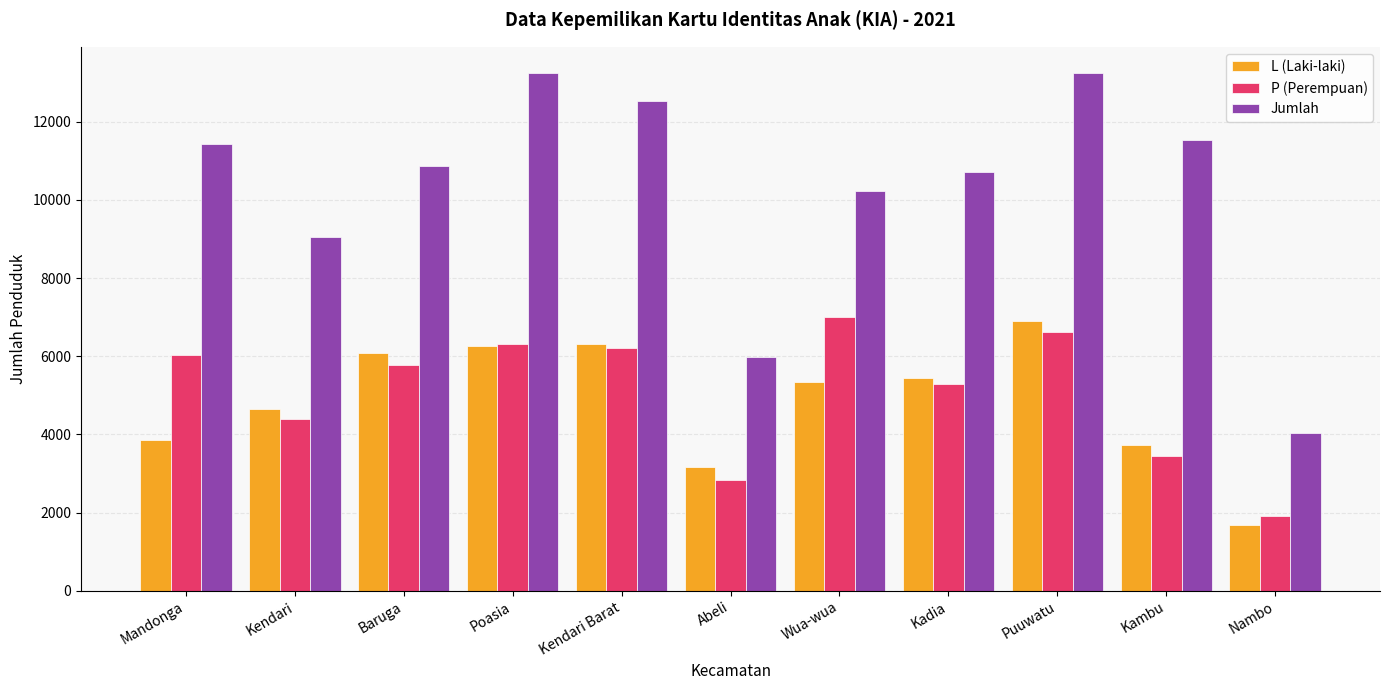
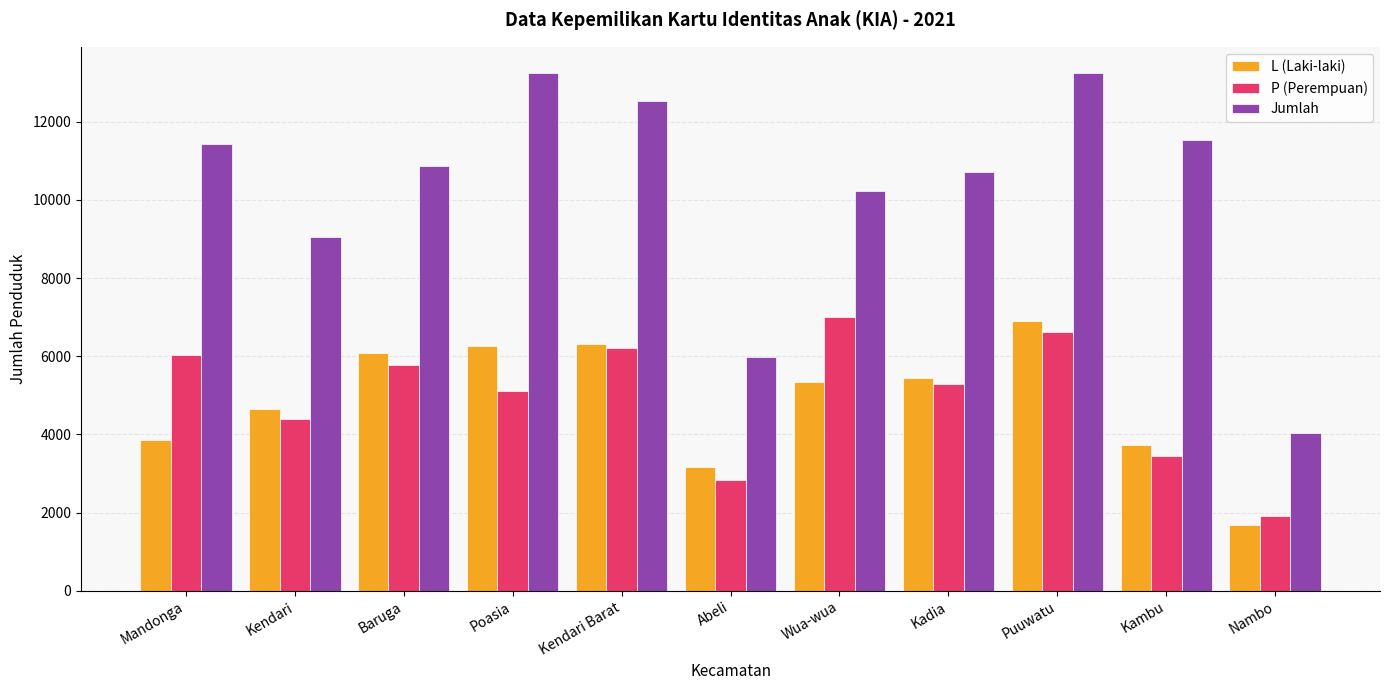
P (Perempuan), Poasia: 6300 -> 5100
